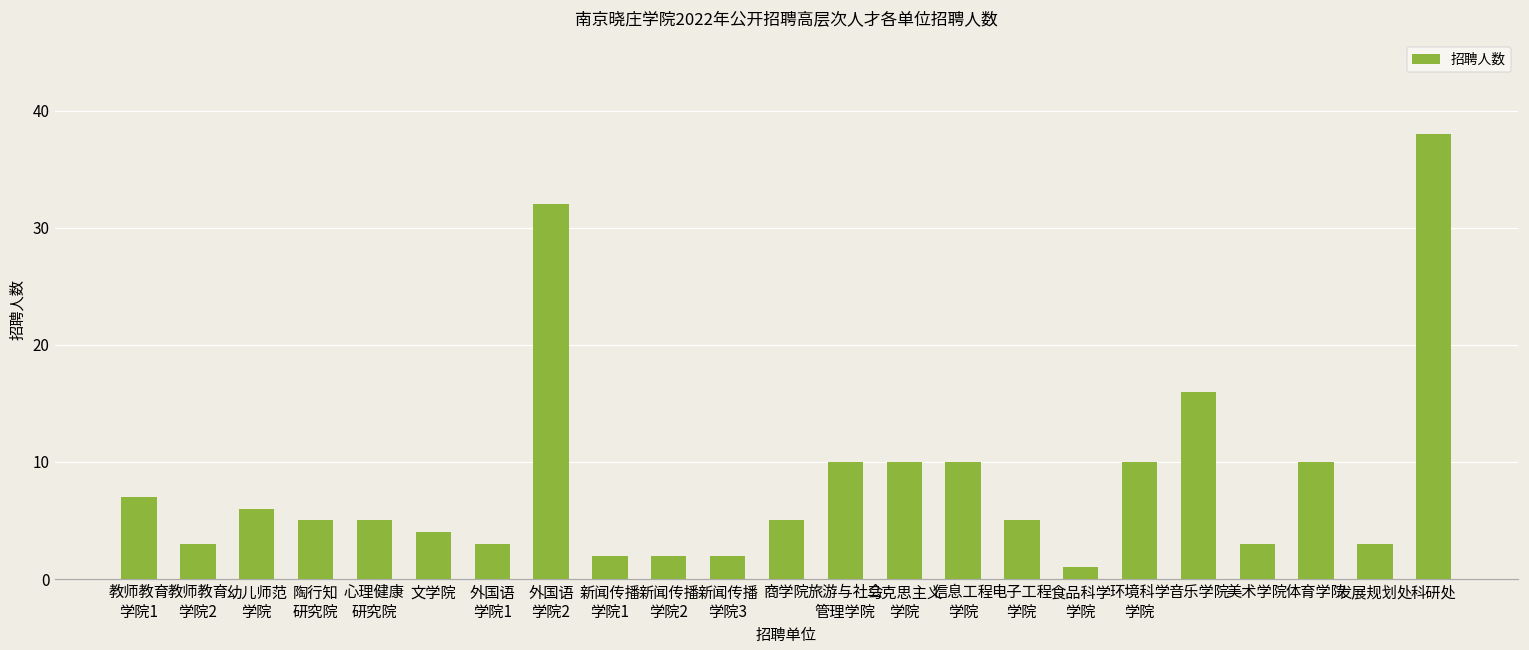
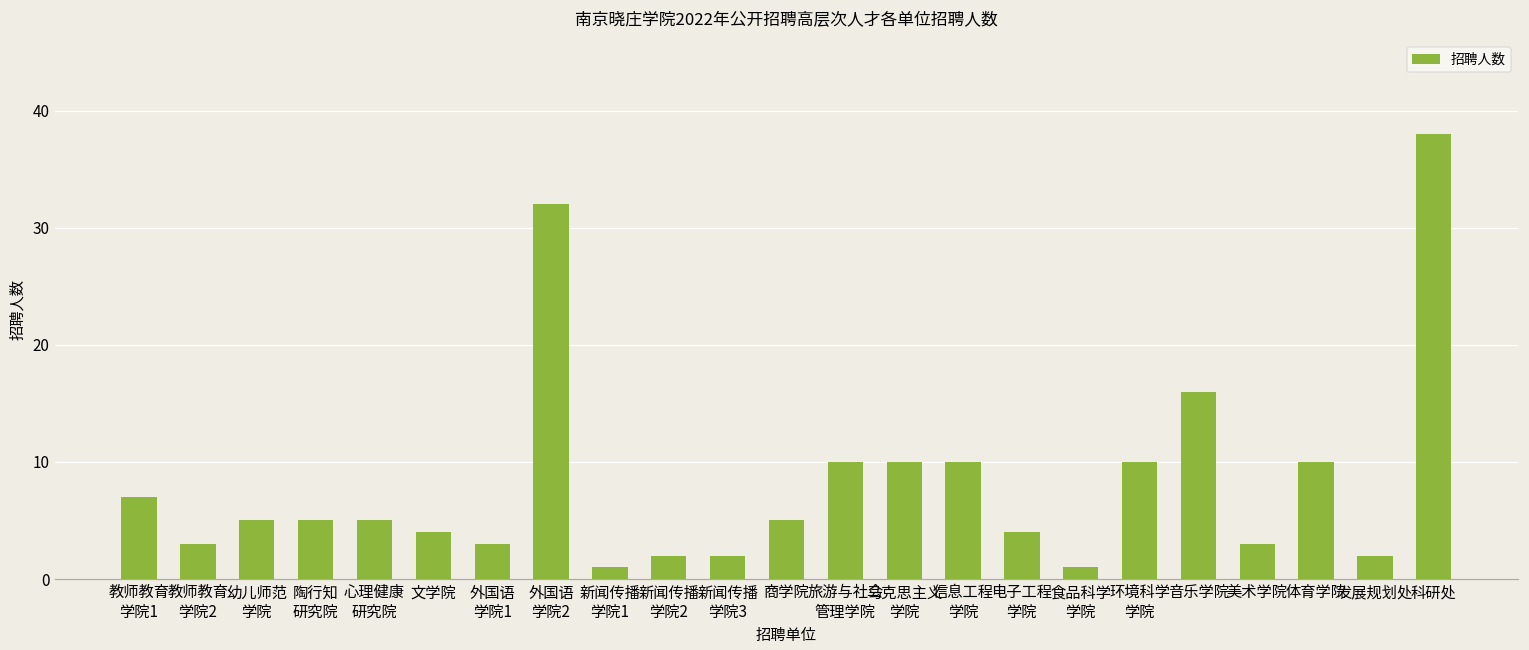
幼儿师范 学院: 6 -> 5
新闻传播 学院1: 2 -> 1
电子工程 学院: 5 -> 4
发展规划处: 3 -> 2
